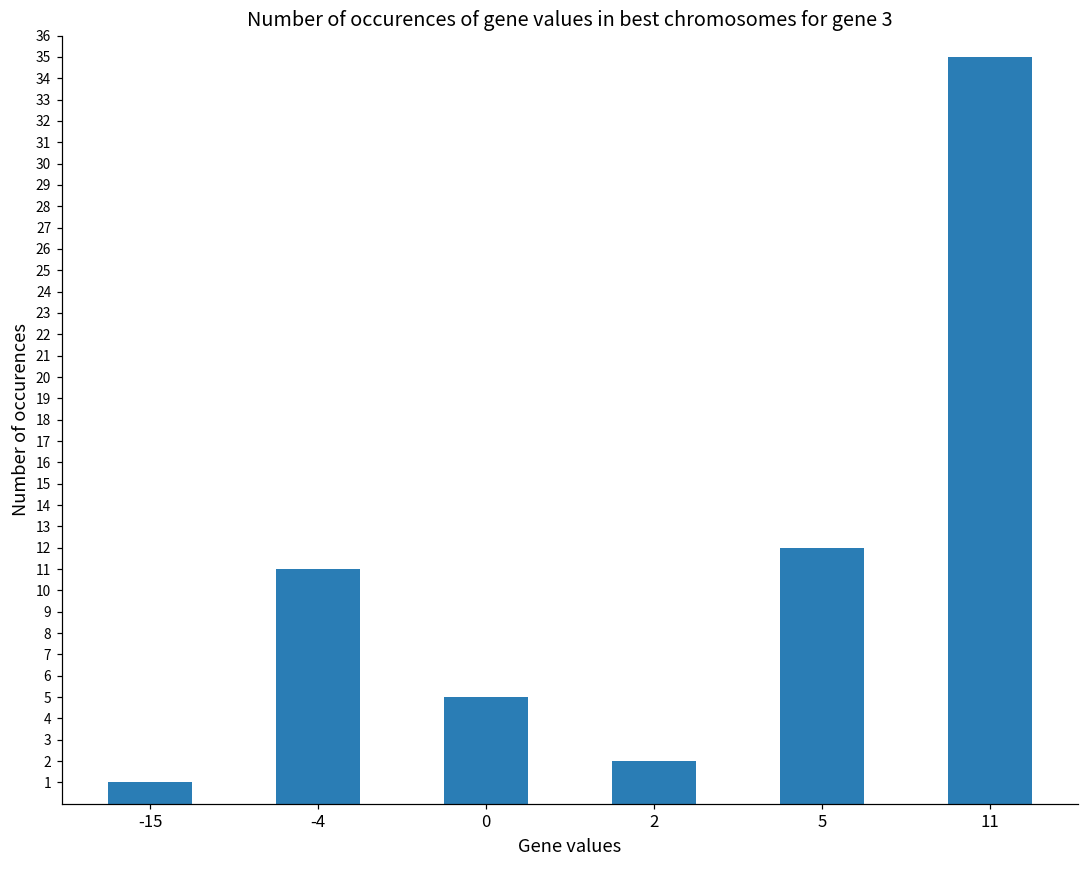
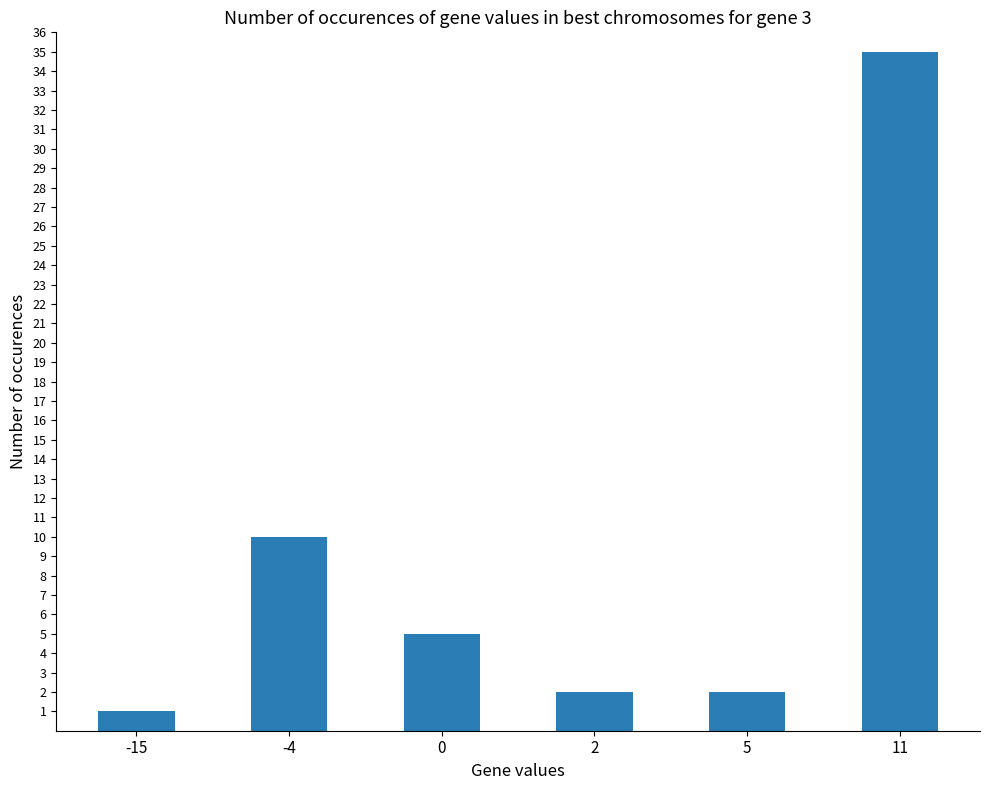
-4: 11 -> 10
5: 12 -> 2
